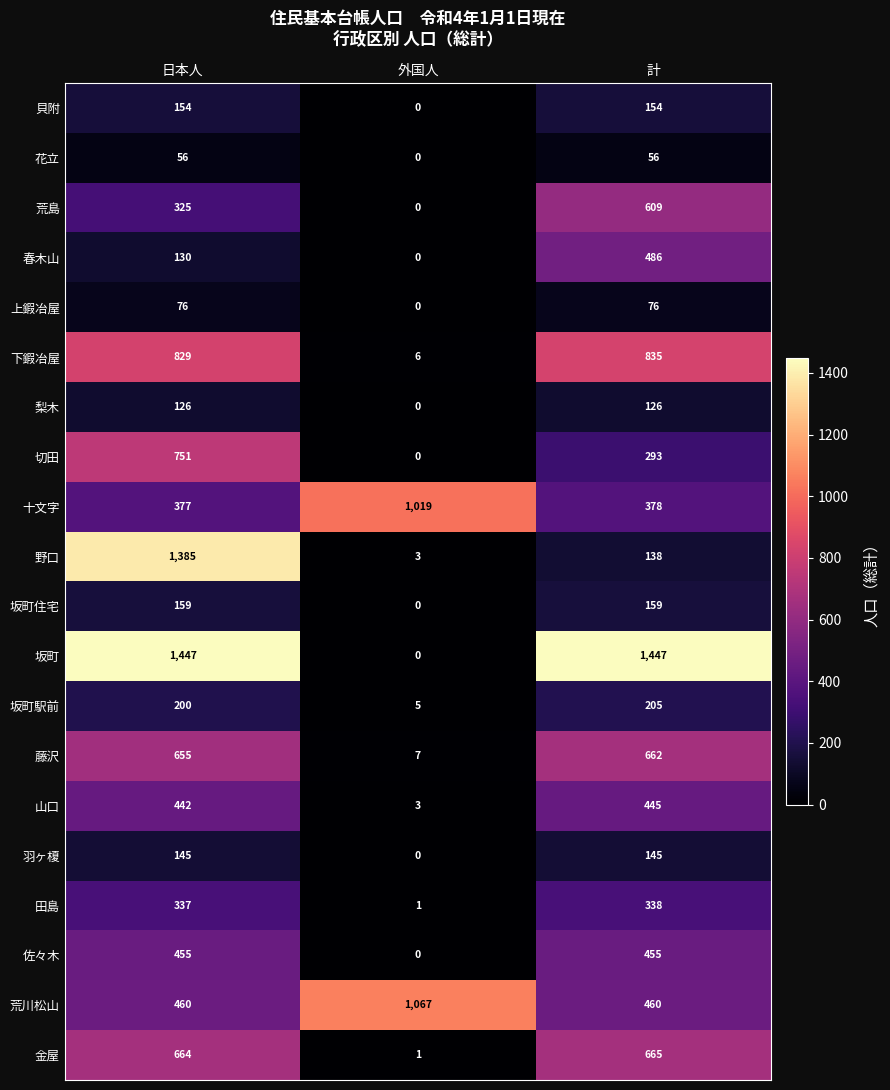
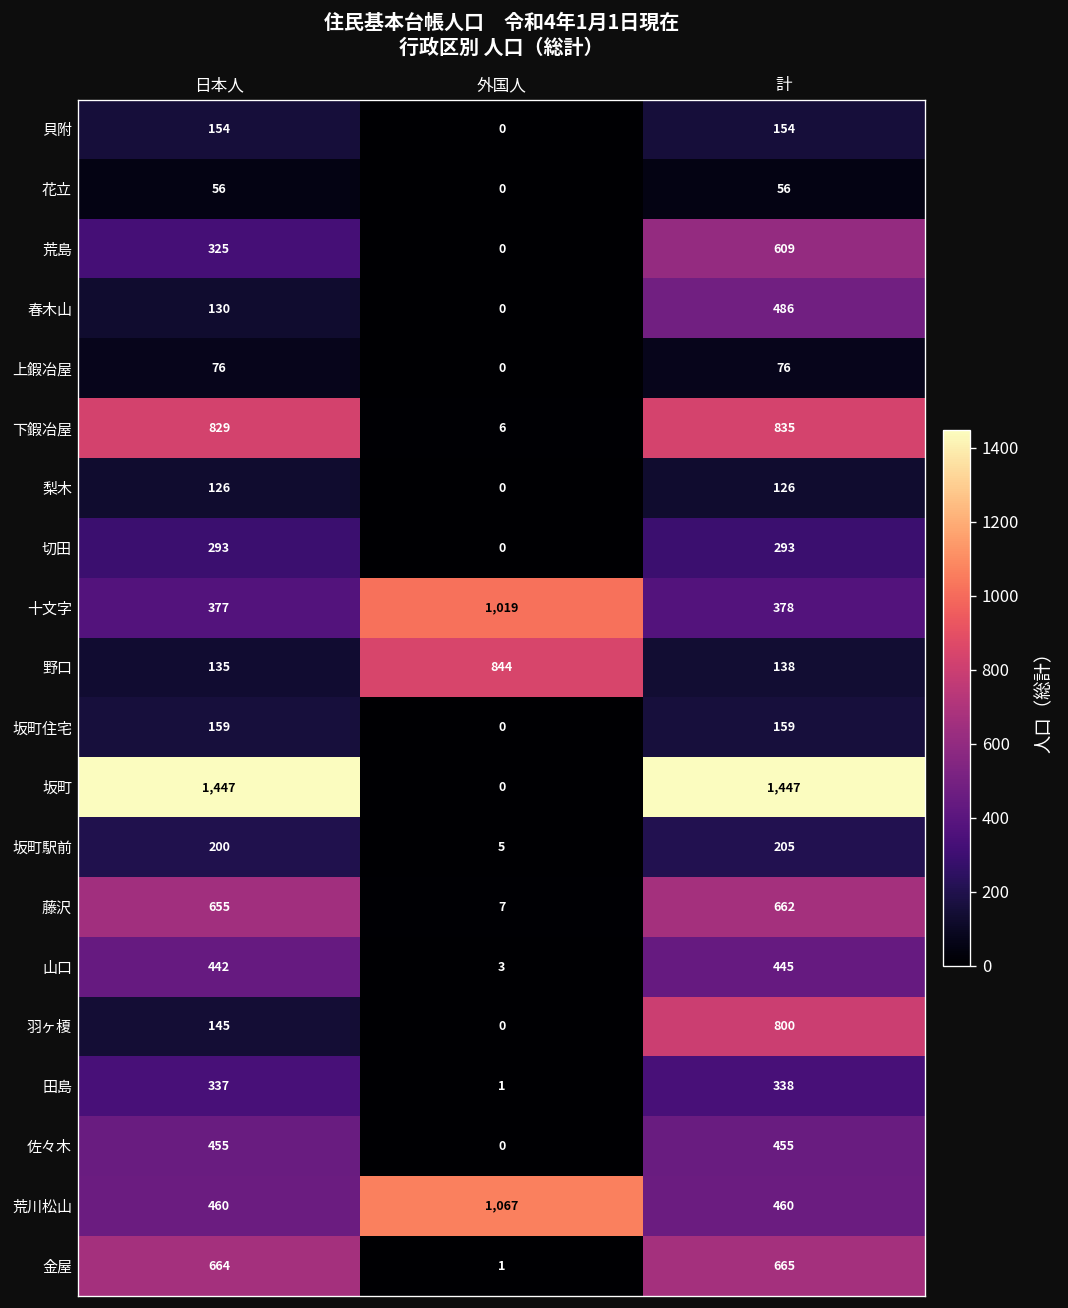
切田, 日本人: 751 -> 293
野口, 日本人: 1,385 -> 135
野口, 外国人: 3 -> 844
羽ヶ榎, 計: 145 -> 800
